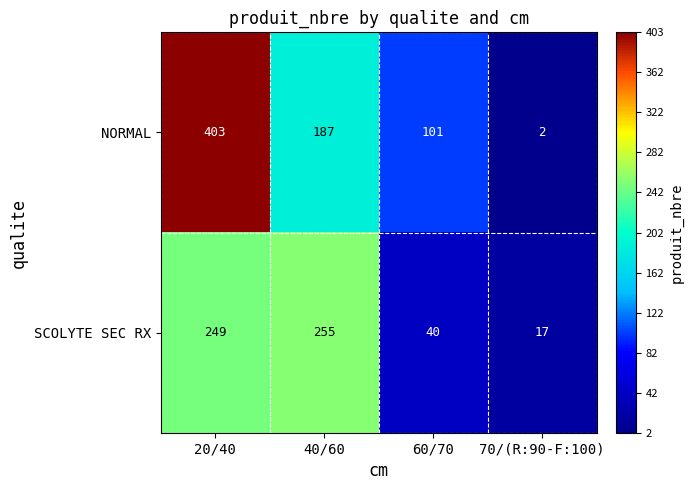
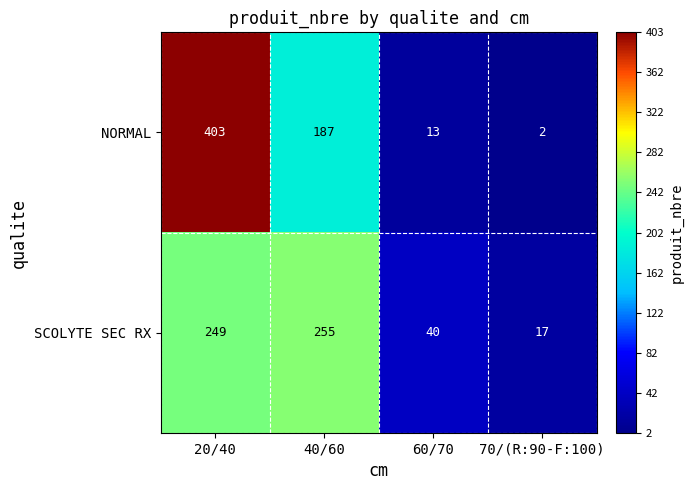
NORMAL, 60/70: 101 -> 13
